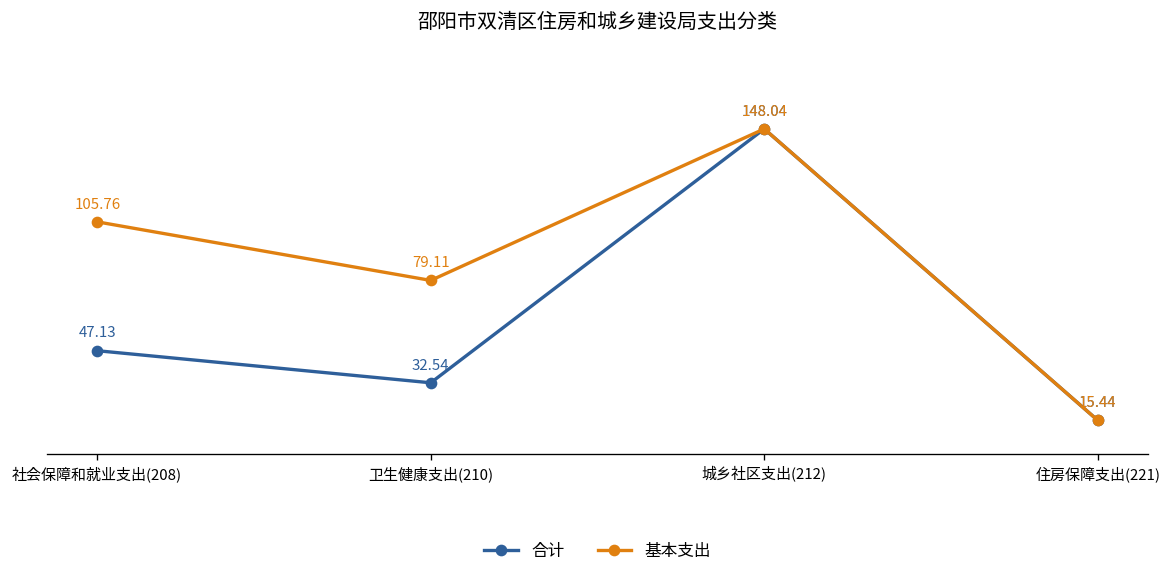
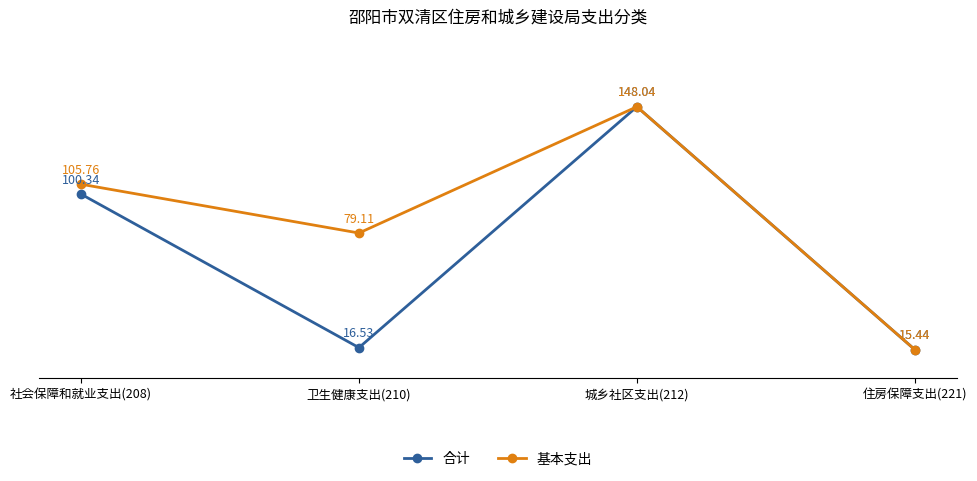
合计, 社会保障和就业支出(208): 47.13 -> 100.34
合计, 卫生健康支出(210): 32.54 -> 16.53
